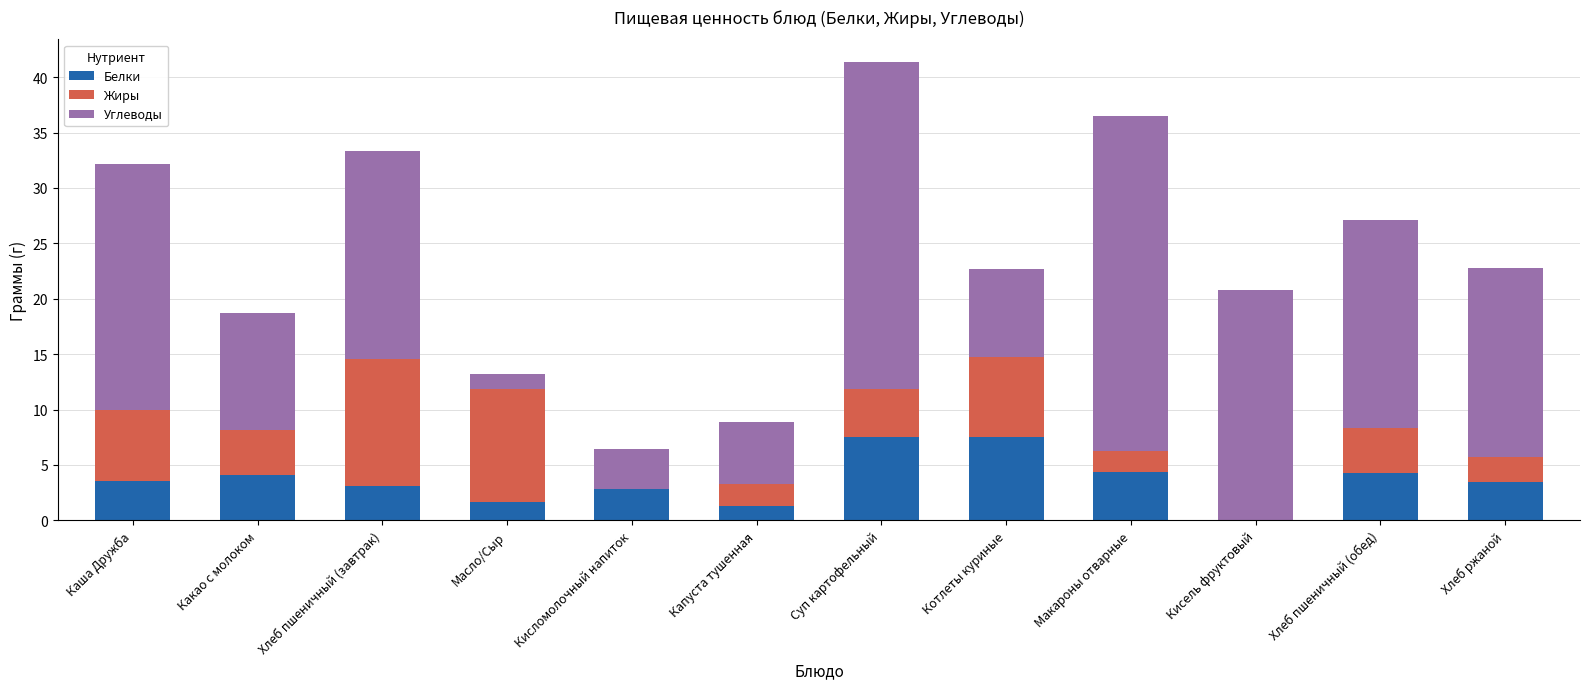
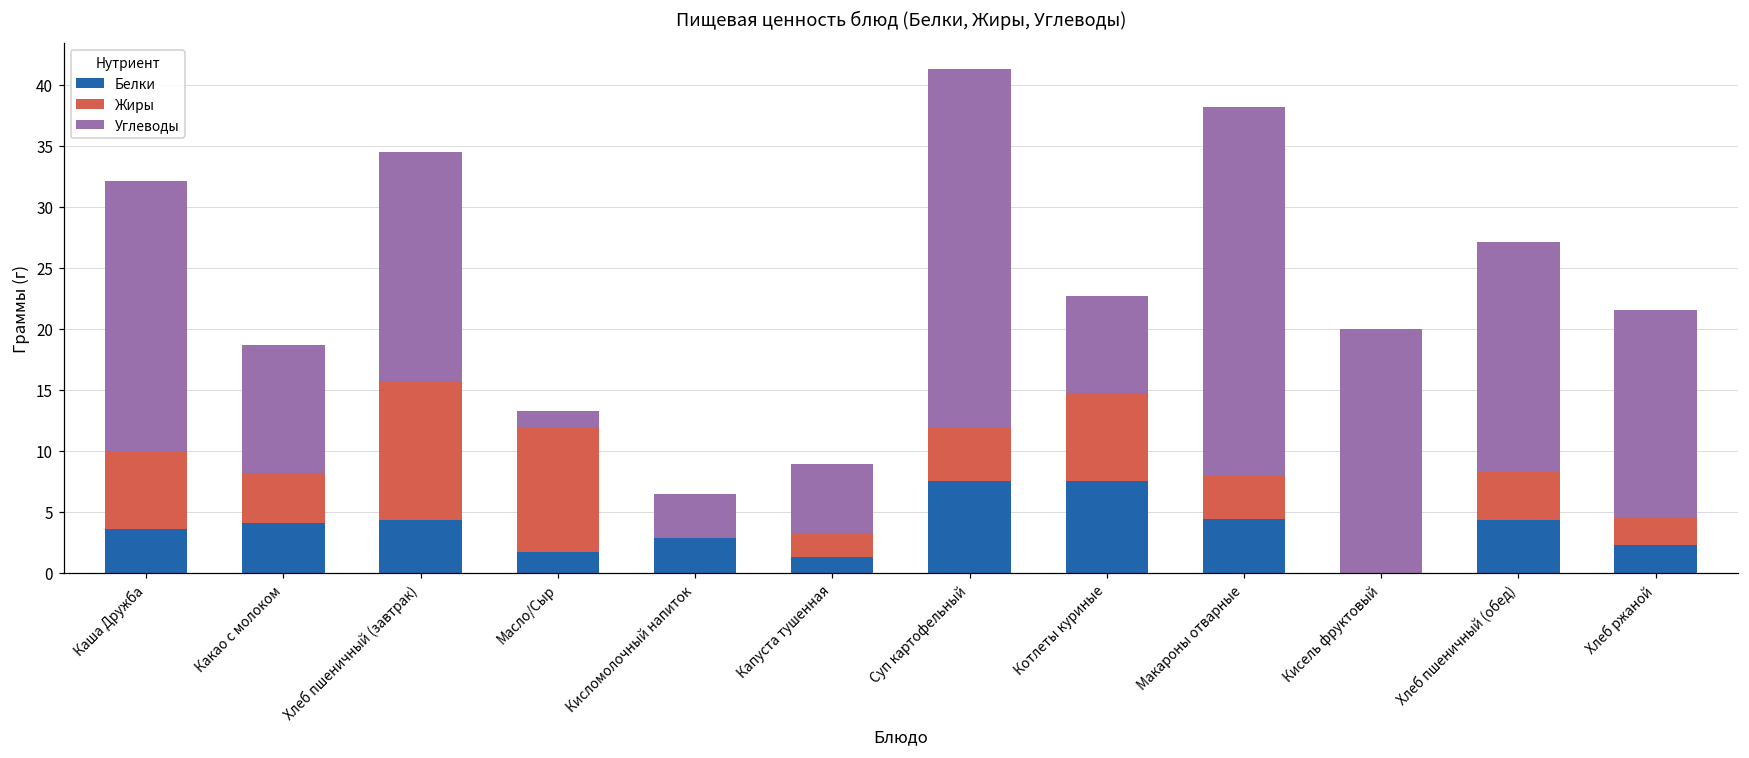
Белки, Хлеб пшеничный (завтрак): 3.1 -> 4.3
Жиры, Макароны отварные: 1.9 -> 3.5
Углеводы, Кисель фруктовый: 20.8 -> 20.0
Белки, Хлеб ржаной: 3.5 -> 2.2
